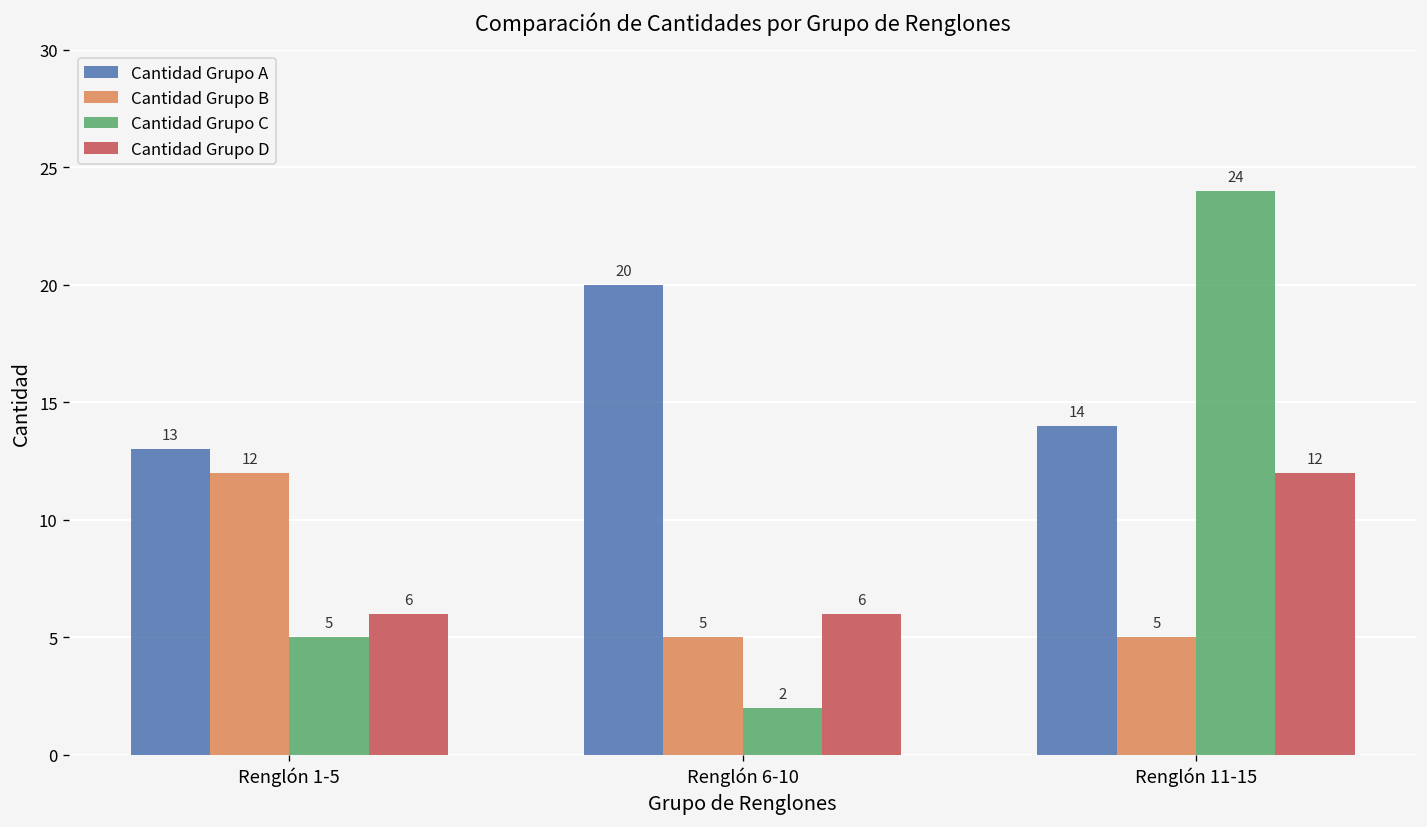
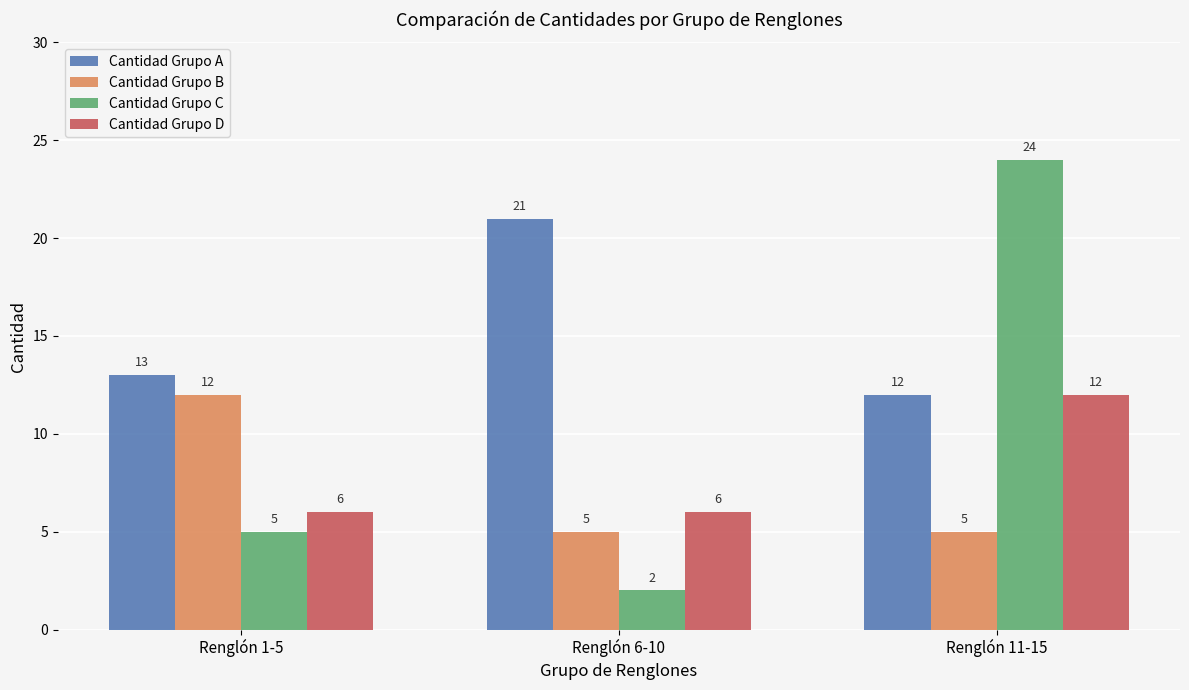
Cantidad Grupo A, Renglón 6-10: 20 -> 21
Cantidad Grupo A, Renglón 11-15: 14 -> 12
